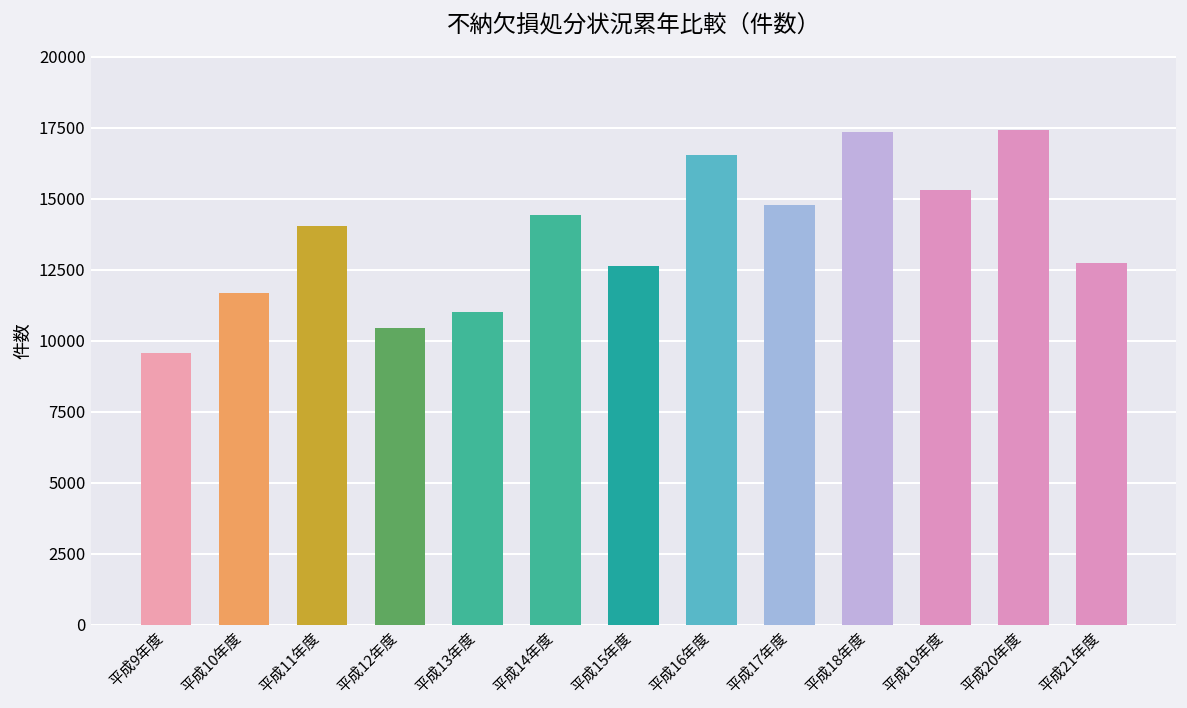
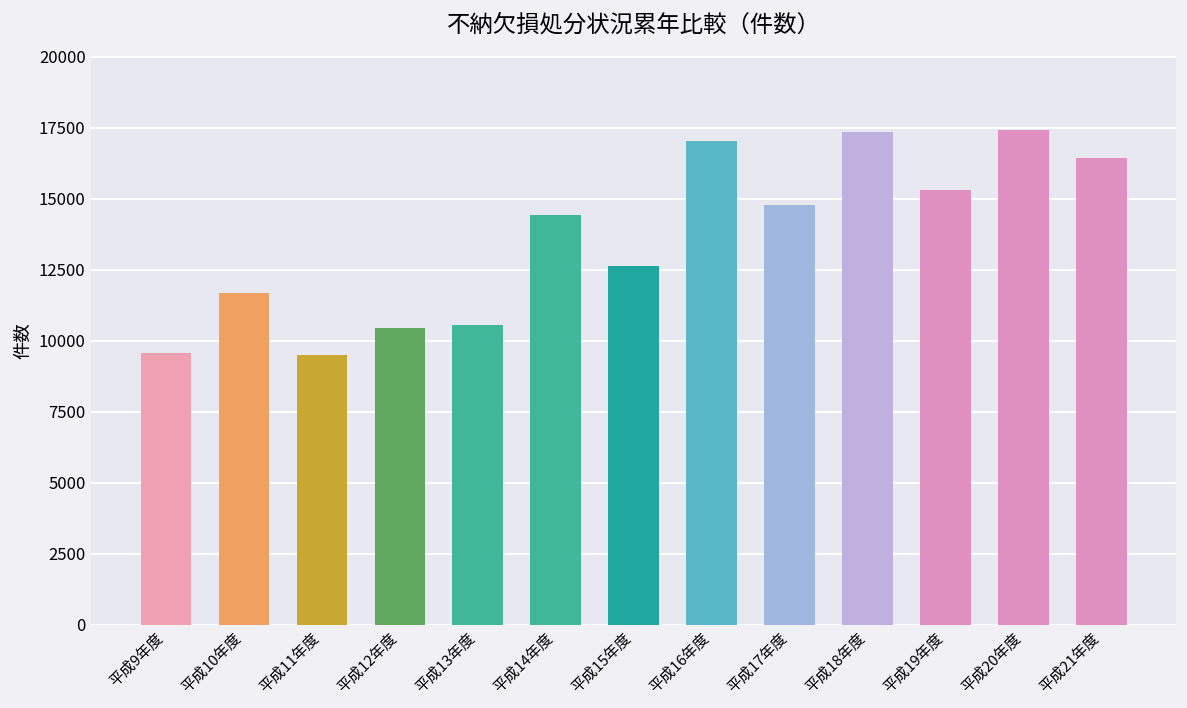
平成11年度: 14100 -> 9500
平成13年度: 11000 -> 10600
平成16年度: 16600 -> 17000
平成21年度: 12700 -> 16400
